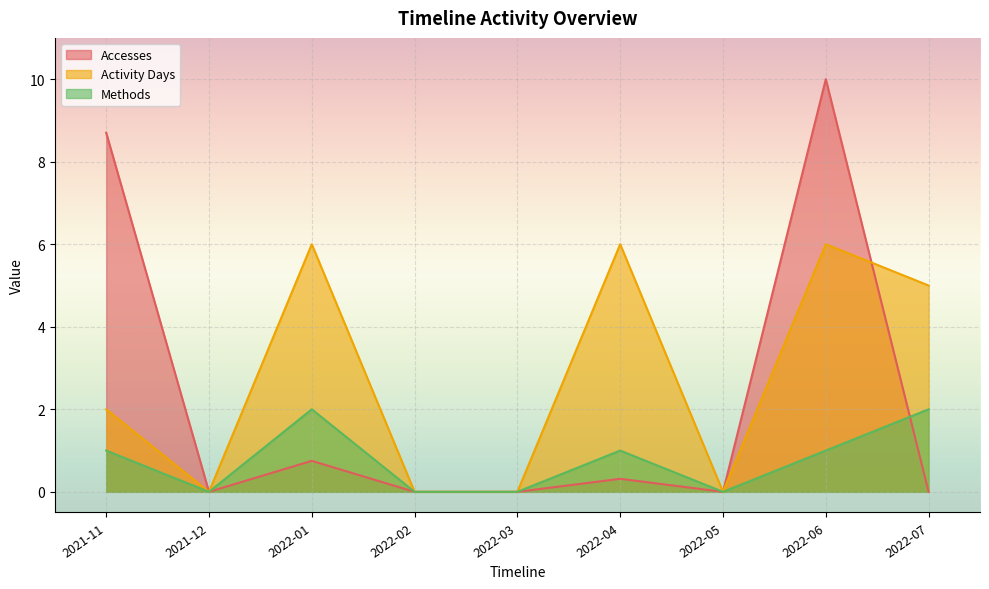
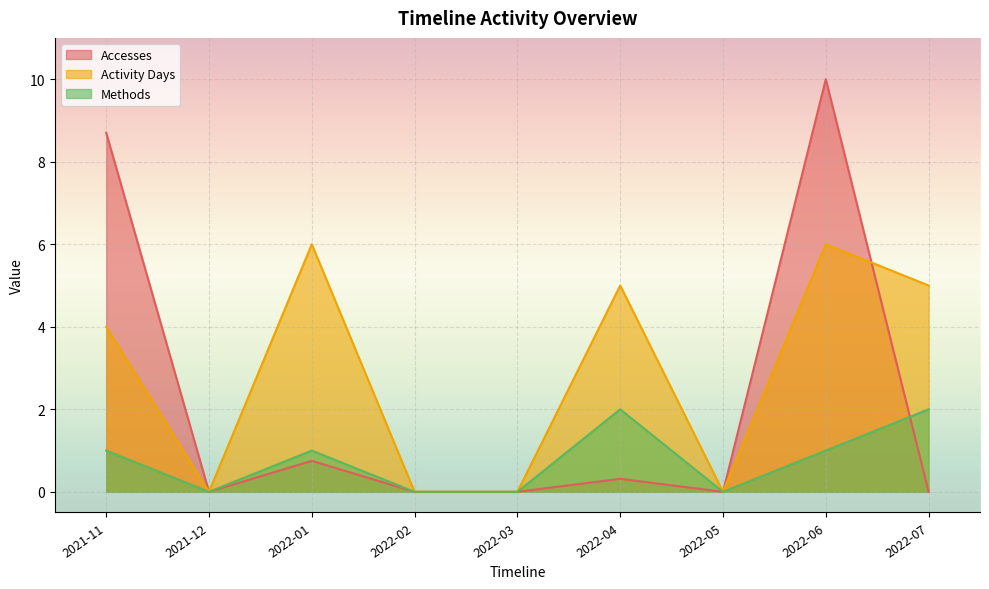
Activity Days, 2021-11: 2 -> 4
Methods, 2022-01: 2 -> 1
Activity Days, 2022-04: 6 -> 5
Methods, 2022-04: 1 -> 2
